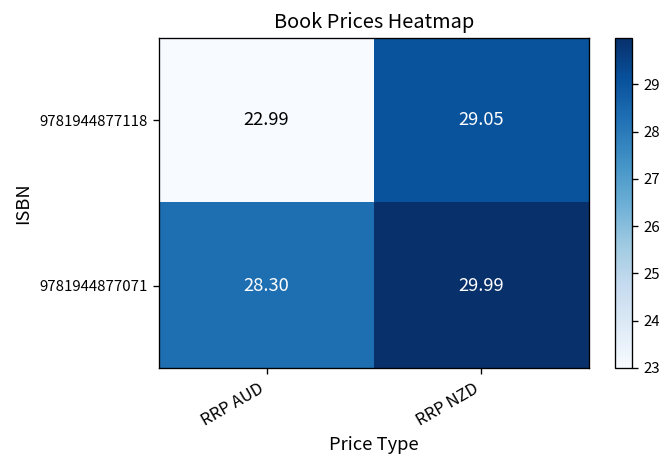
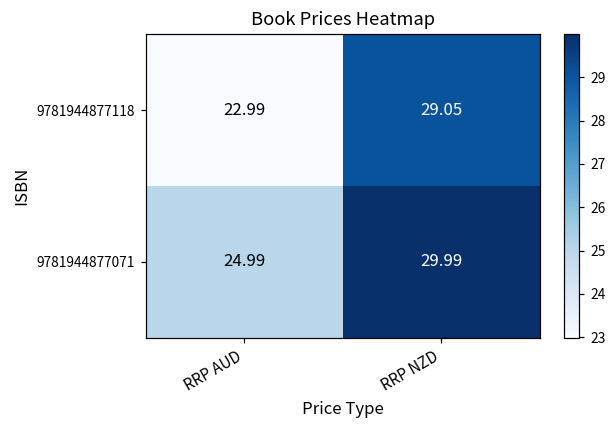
9781944877071, RRP AUD: 28.30 -> 24.99
